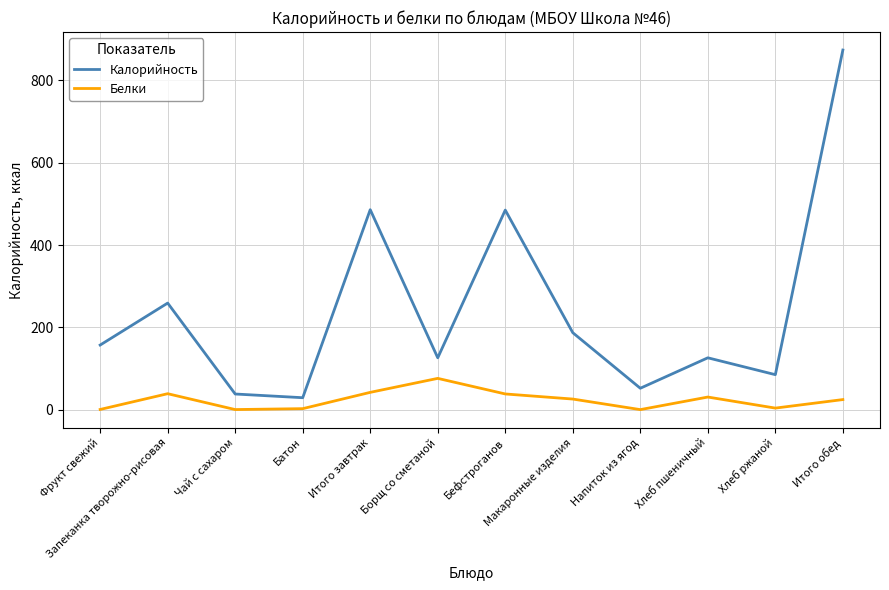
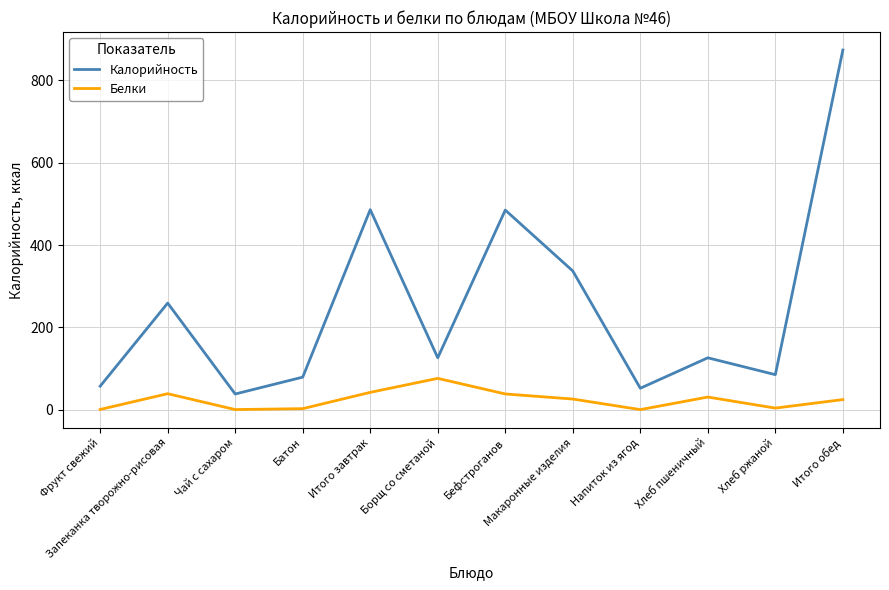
Калорийность, Фрукт свежий: 160 -> 60
Калорийность, Батон: 30 -> 80
Калорийность, Макаронные изделия: 190 -> 340
